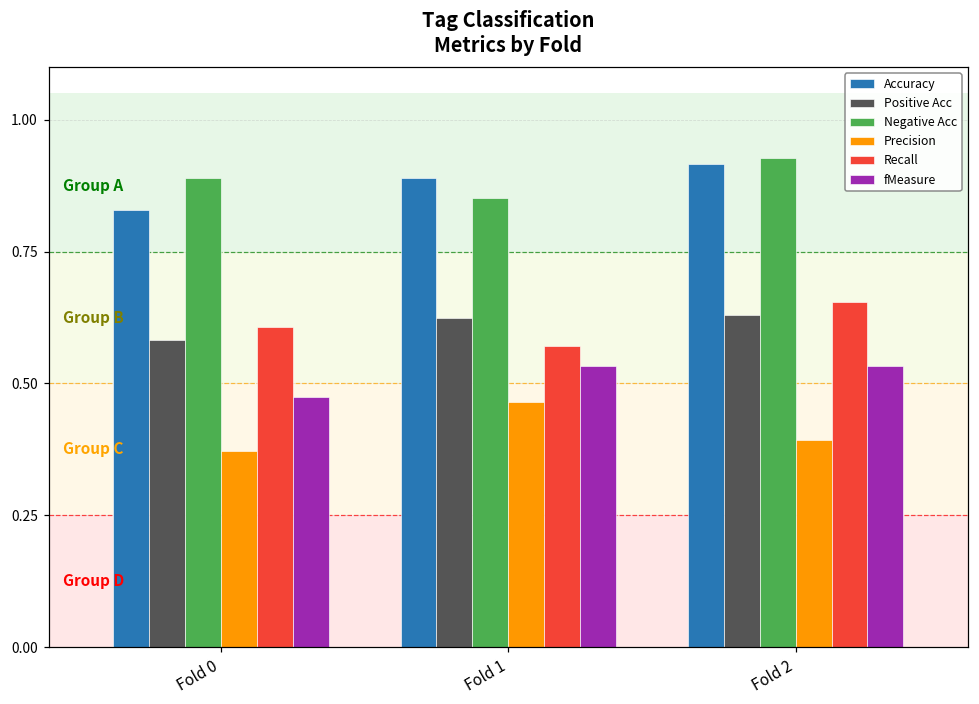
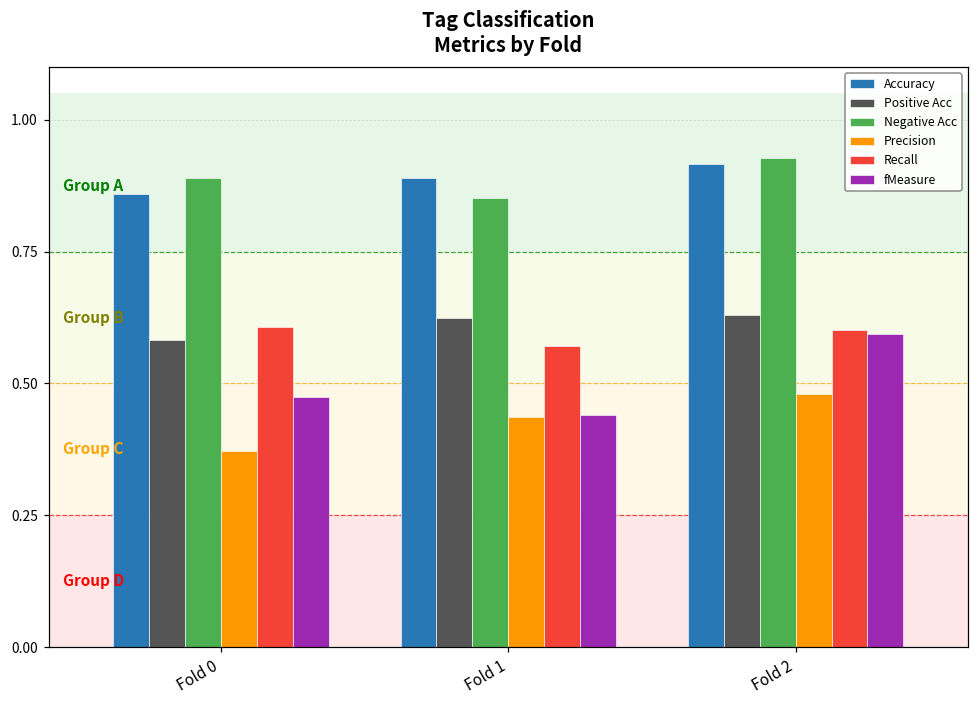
Accuracy, Fold 0: 0.83 -> 0.86
Precision, Fold 1: 0.46 -> 0.44
fMeasure, Fold 1: 0.53 -> 0.44
Precision, Fold 2: 0.39 -> 0.48
Recall, Fold 2: 0.65 -> 0.60
fMeasure, Fold 2: 0.53 -> 0.59
